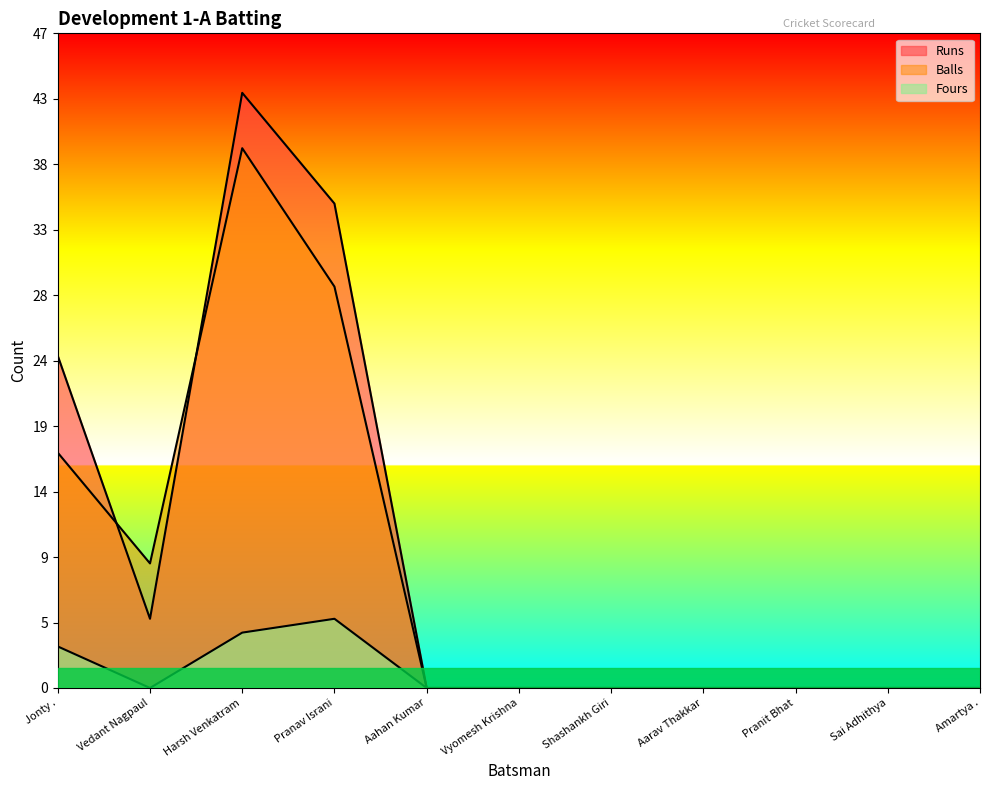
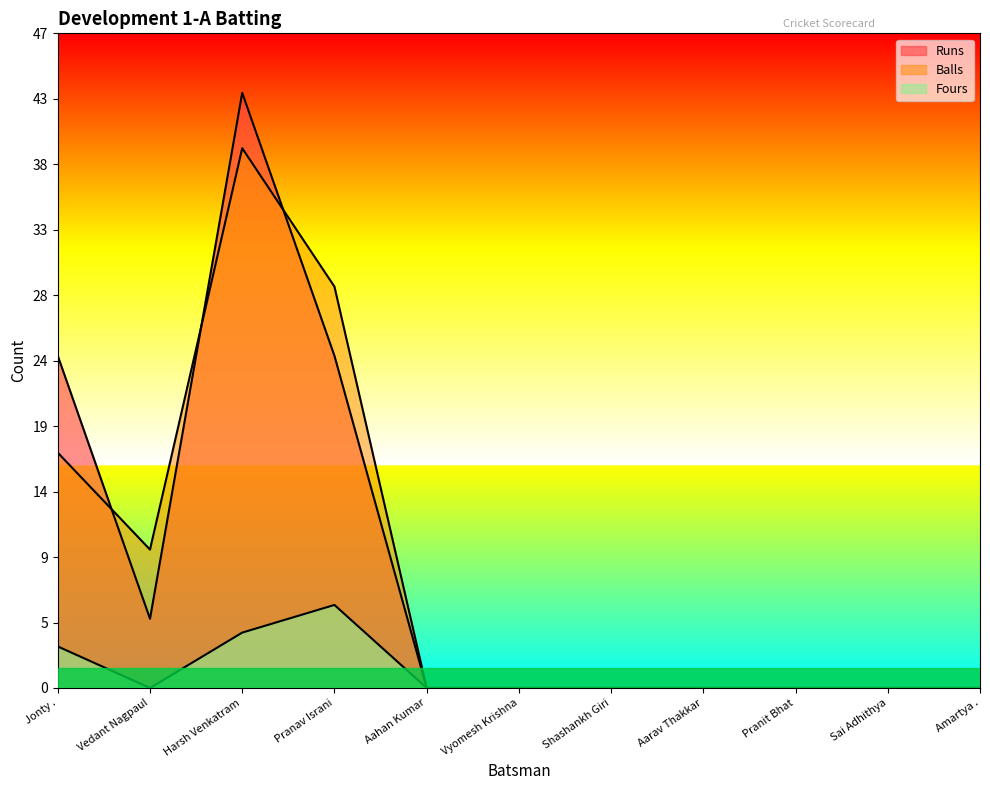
Balls, Vedant Nagpaul: 9 -> 10
Runs, Pranav Israni: 35 -> 24
Fours, Pranav Israni: 5 -> 6
